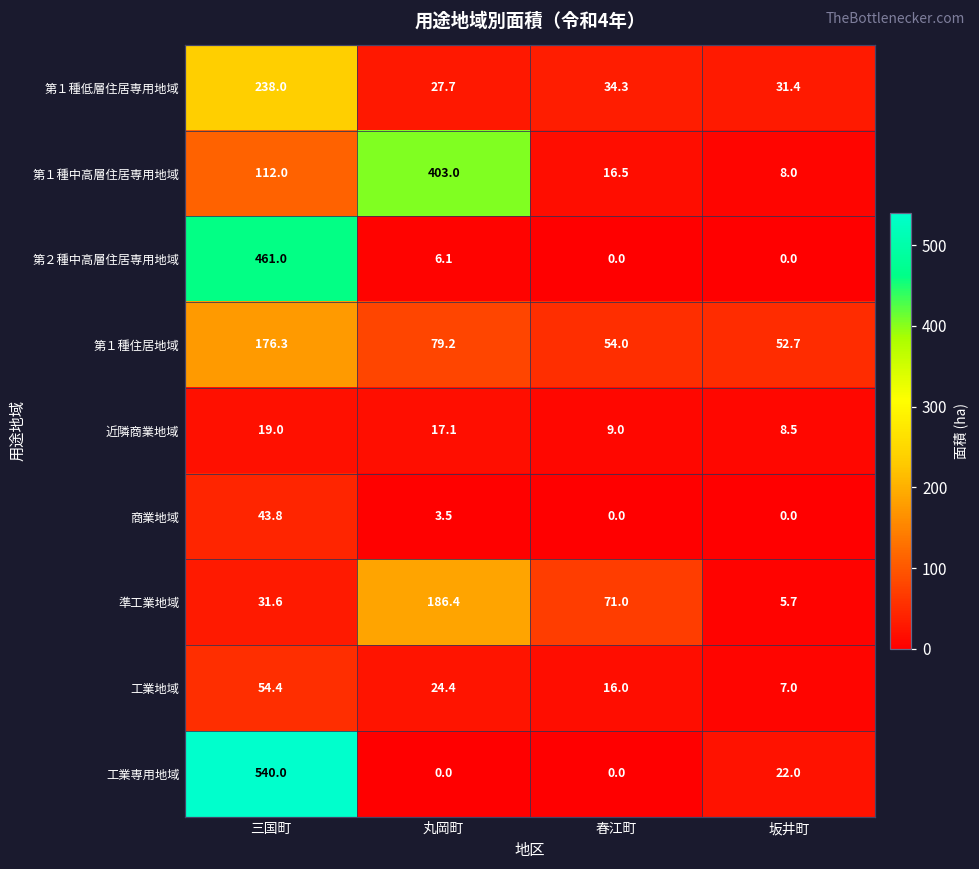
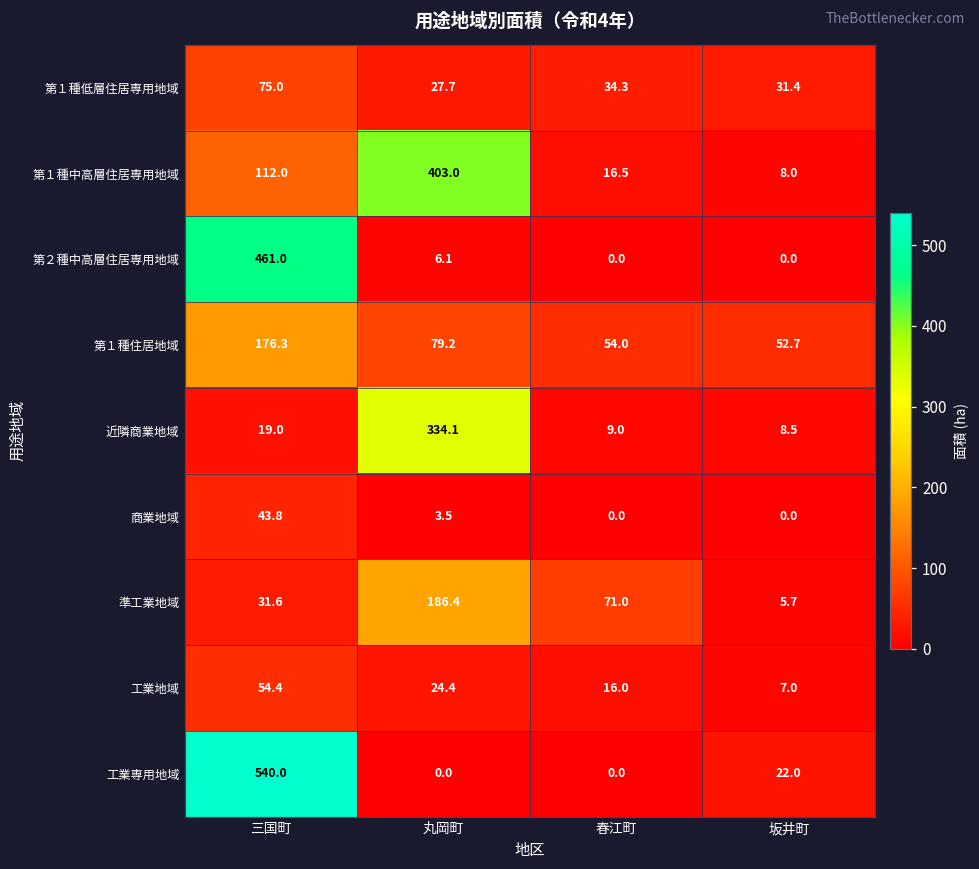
第１種低層住居専用地域, 三国町: 238.0 -> 75.0
近隣商業地域, 丸岡町: 17.1 -> 334.1
